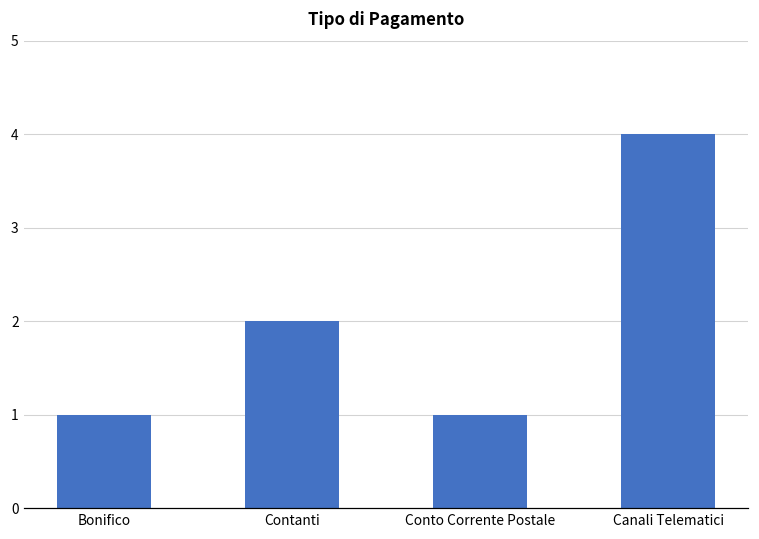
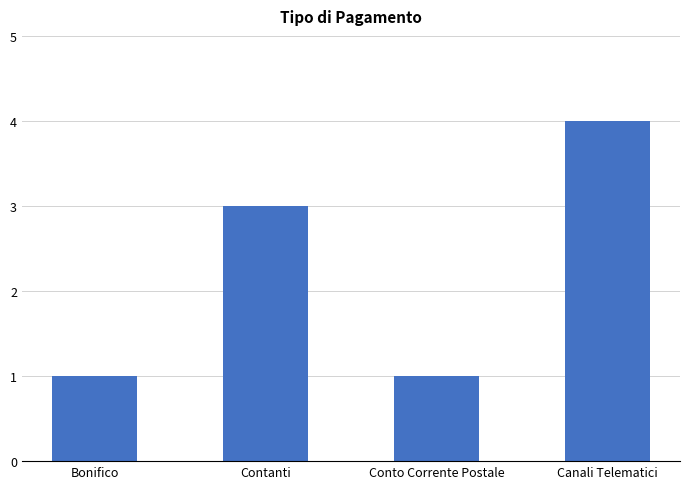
Contanti: 2 -> 3
